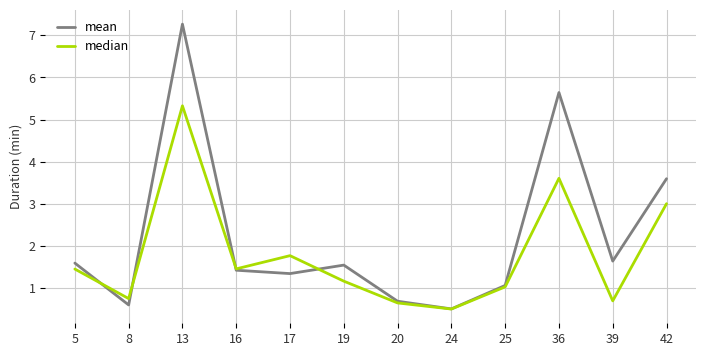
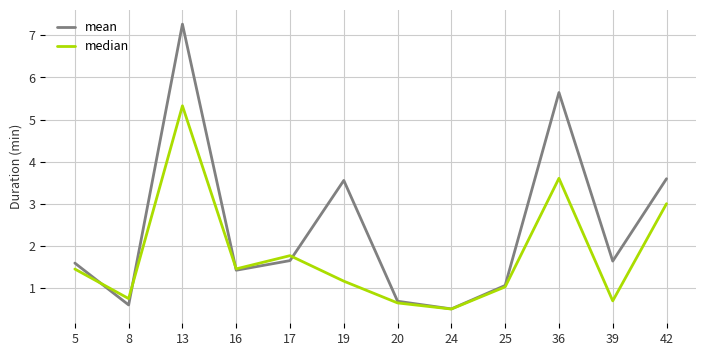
mean, 17: 1.3 -> 1.7
mean, 19: 1.5 -> 3.6
